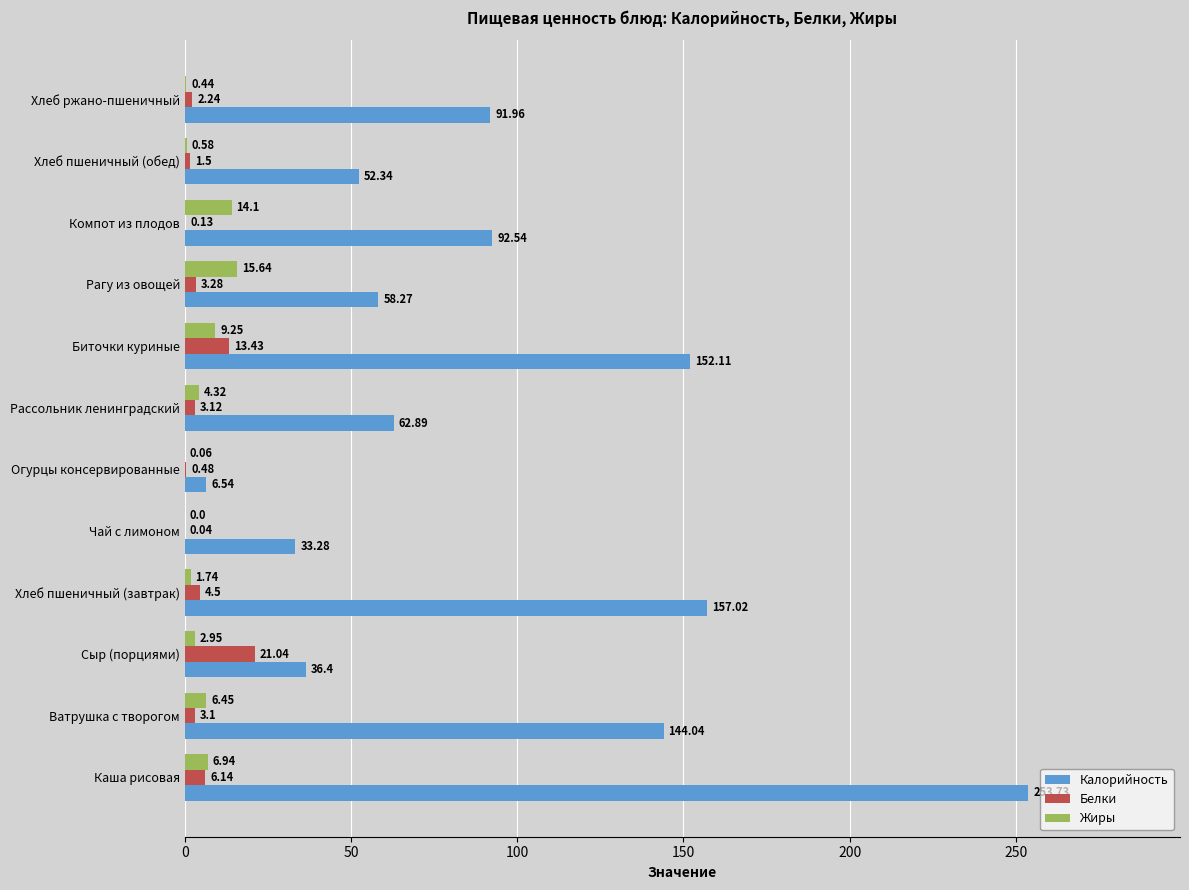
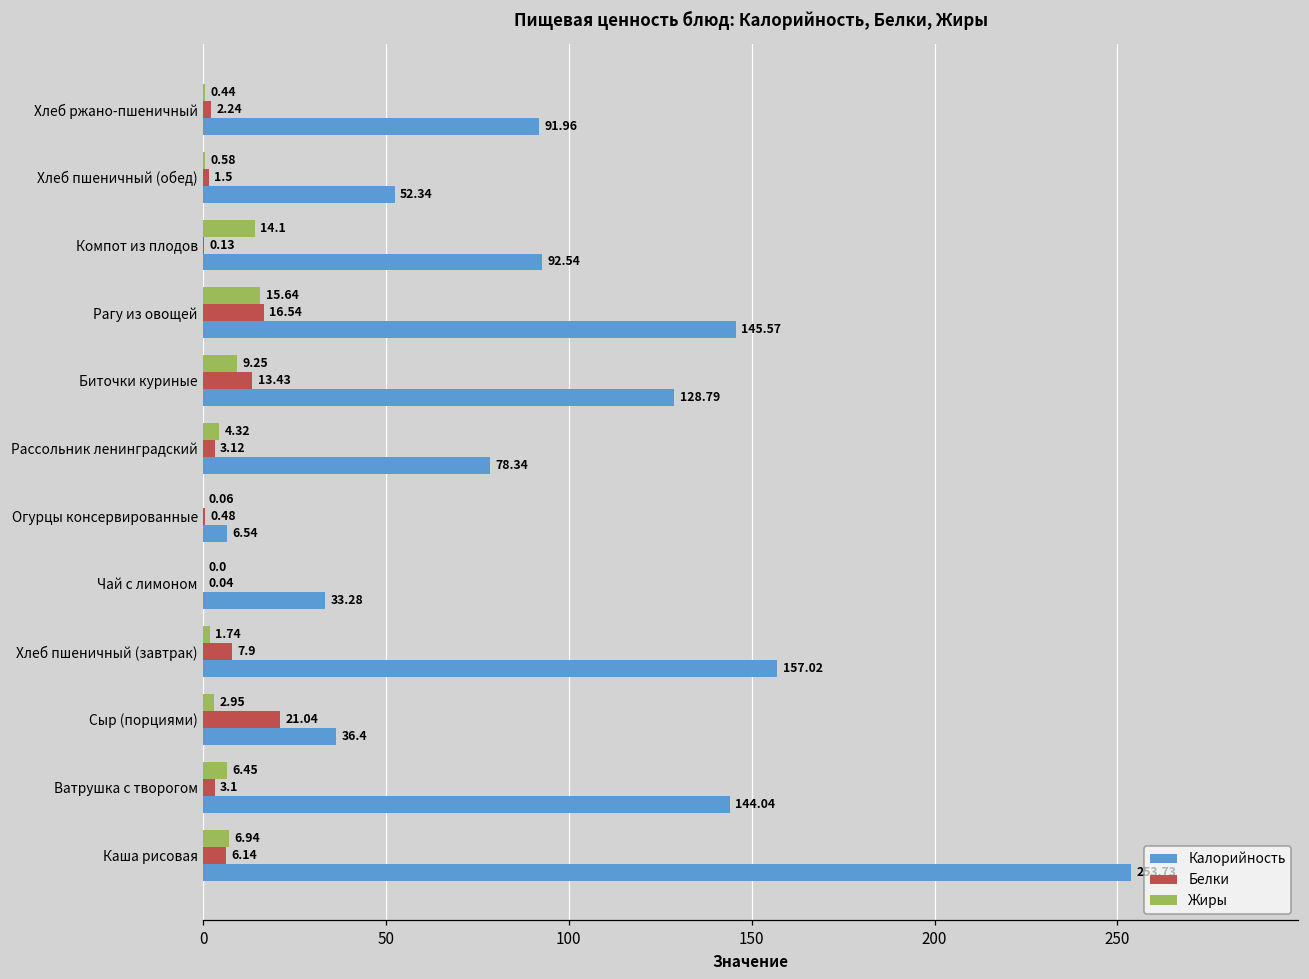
Белки, Рагу из овощей: 3.28 -> 16.54
Калорийность, Рагу из овощей: 58.27 -> 145.57
Калорийность, Биточки куриные: 152.11 -> 128.79
Калорийность, Рассольник ленинградский: 62.89 -> 78.34
Белки, Хлеб пшеничный (завтрак): 4.5 -> 7.9
